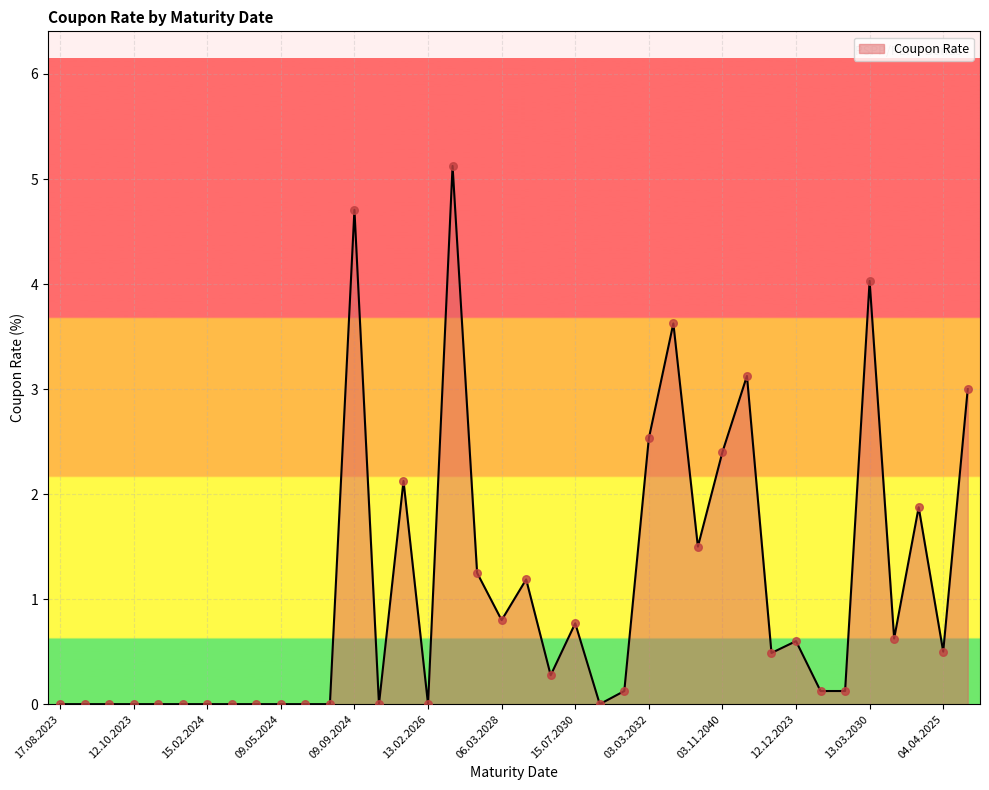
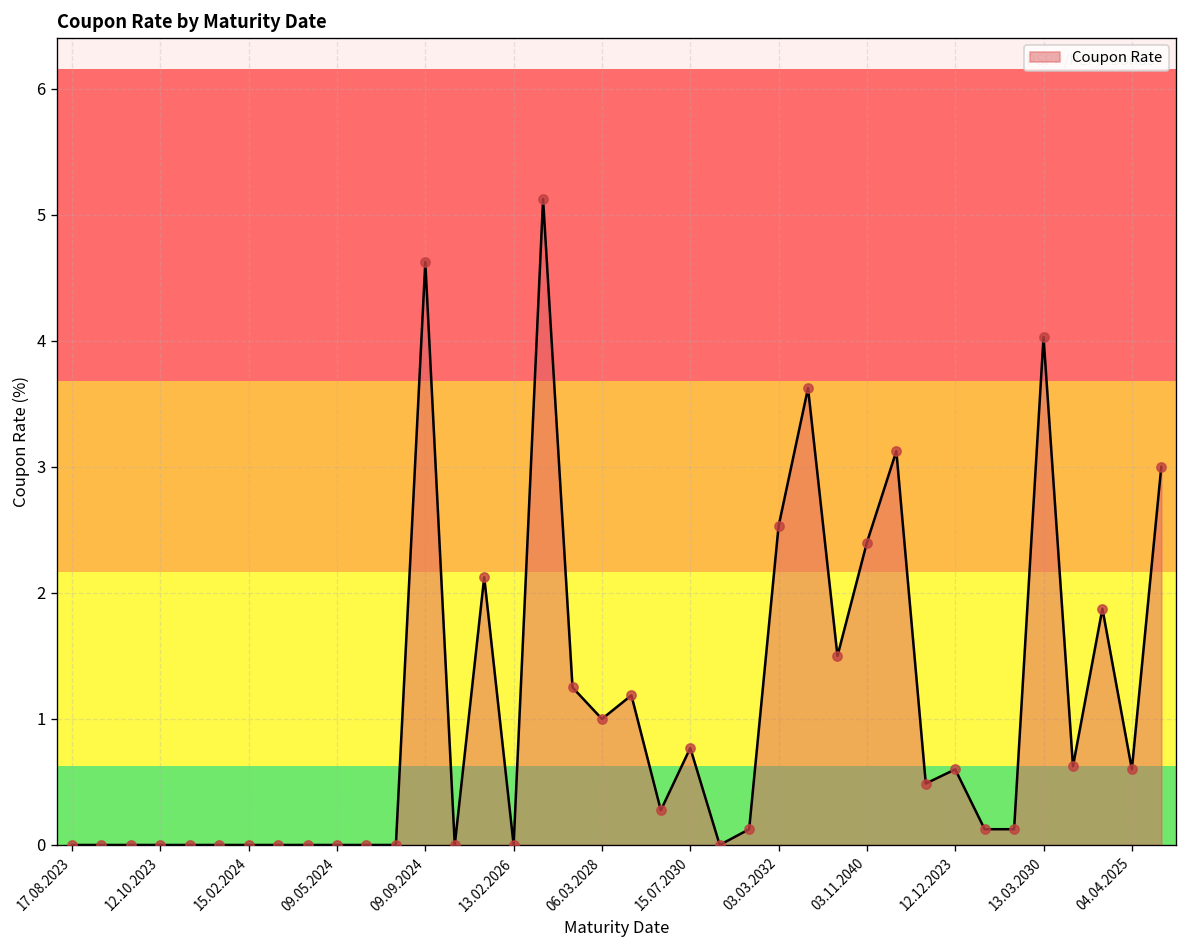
09.09.2024: 4.71 -> 4.63
06.03.2028: 0.8 -> 1.0
04.04.2025: 0.5 -> 0.6
